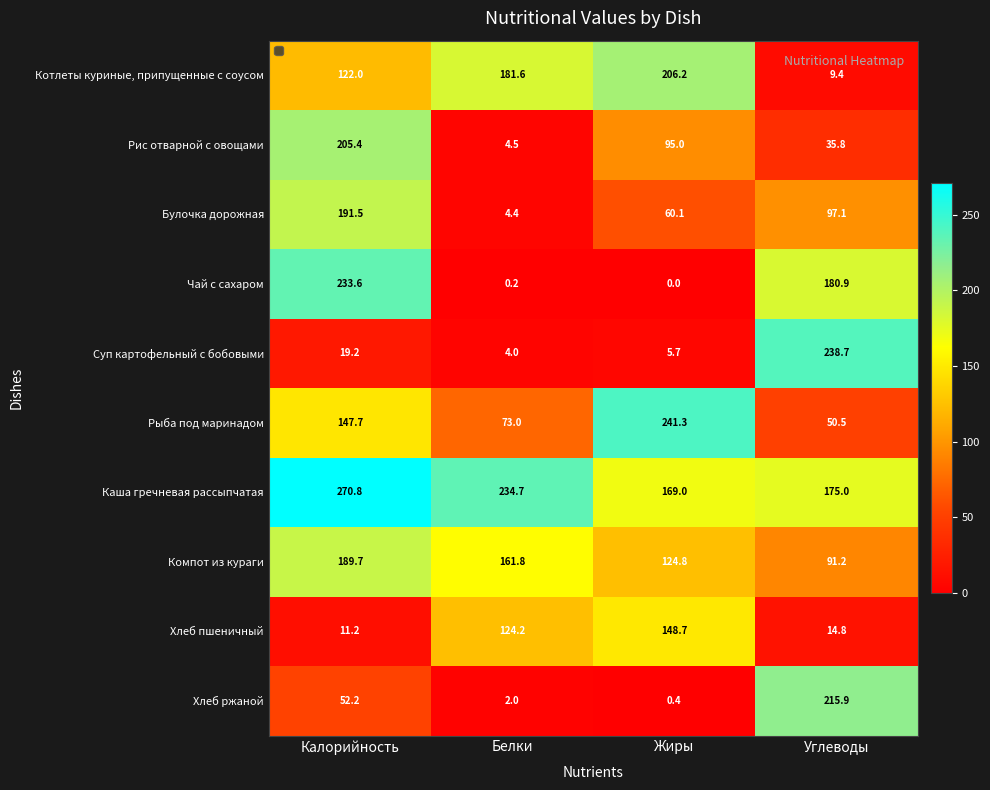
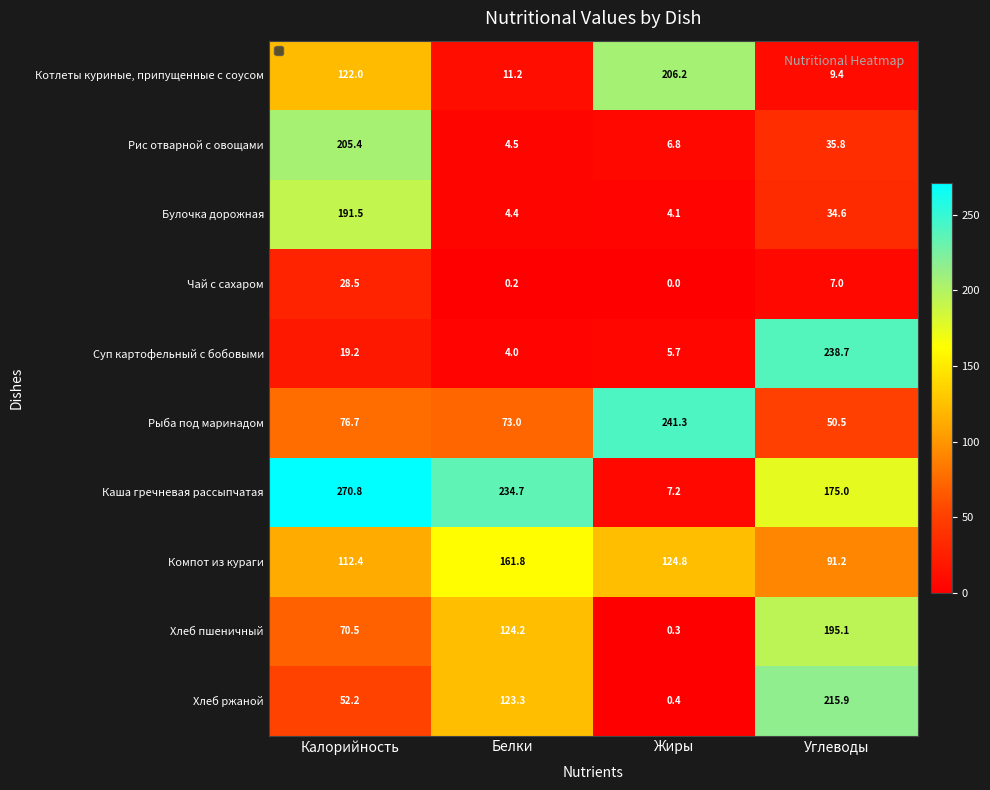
Котлеты куриные, припущенные с соусом, Белки: 181.6 -> 11.2
Рис отварной с овощами, Жиры: 95.0 -> 6.8
Булочка дорожная, Жиры: 60.1 -> 4.1
Булочка дорожная, Углеводы: 97.1 -> 34.6
Чай с сахаром, Калорийность: 233.6 -> 28.5
Чай с сахаром, Углеводы: 180.9 -> 7.0
Рыба под маринадом, Калорийность: 147.7 -> 76.7
Каша гречневая рассыпчатая, Жиры: 169.0 -> 7.2
Компот из кураги, Калорийность: 189.7 -> 112.4
Хлеб пшеничный, Калорийность: 11.2 -> 70.5
Хлеб пшеничный, Жиры: 148.7 -> 0.3
Хлеб пшеничный, Углеводы: 14.8 -> 195.1
Хлеб ржаной, Белки: 2.0 -> 123.3
